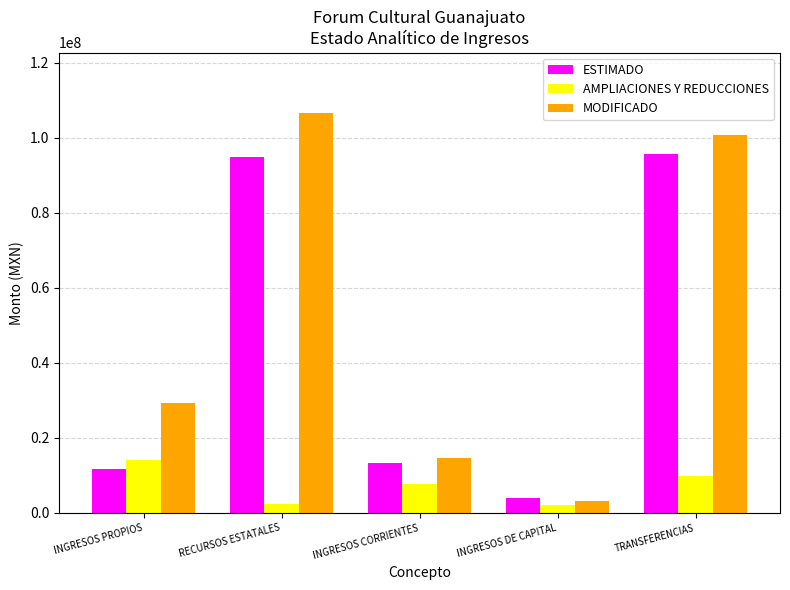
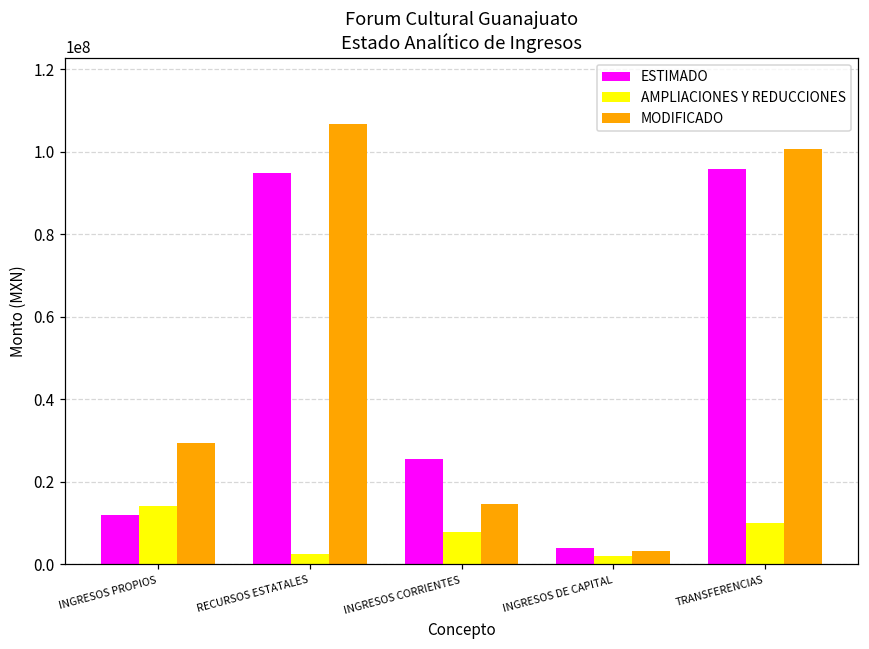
ESTIMADO, INGRESOS CORRIENTES: 13000000 -> 26000000
